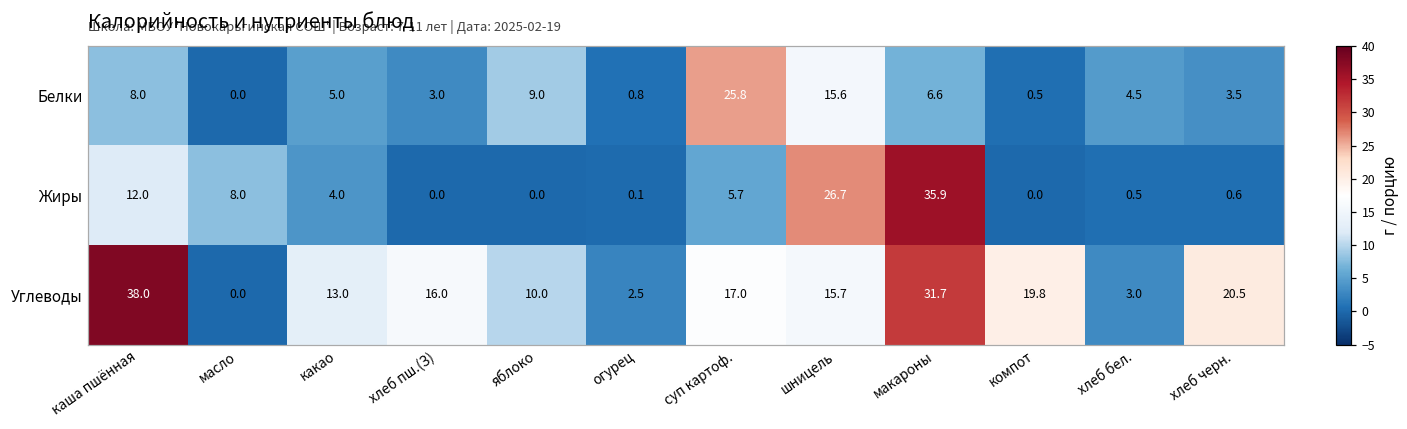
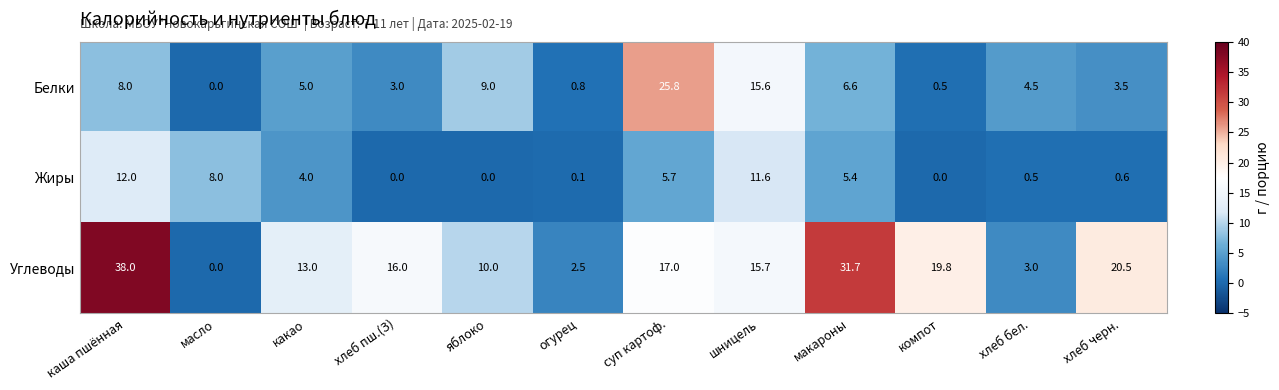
Жиры, шницель: 26.7 -> 11.6
Жиры, макароны: 35.9 -> 5.4
